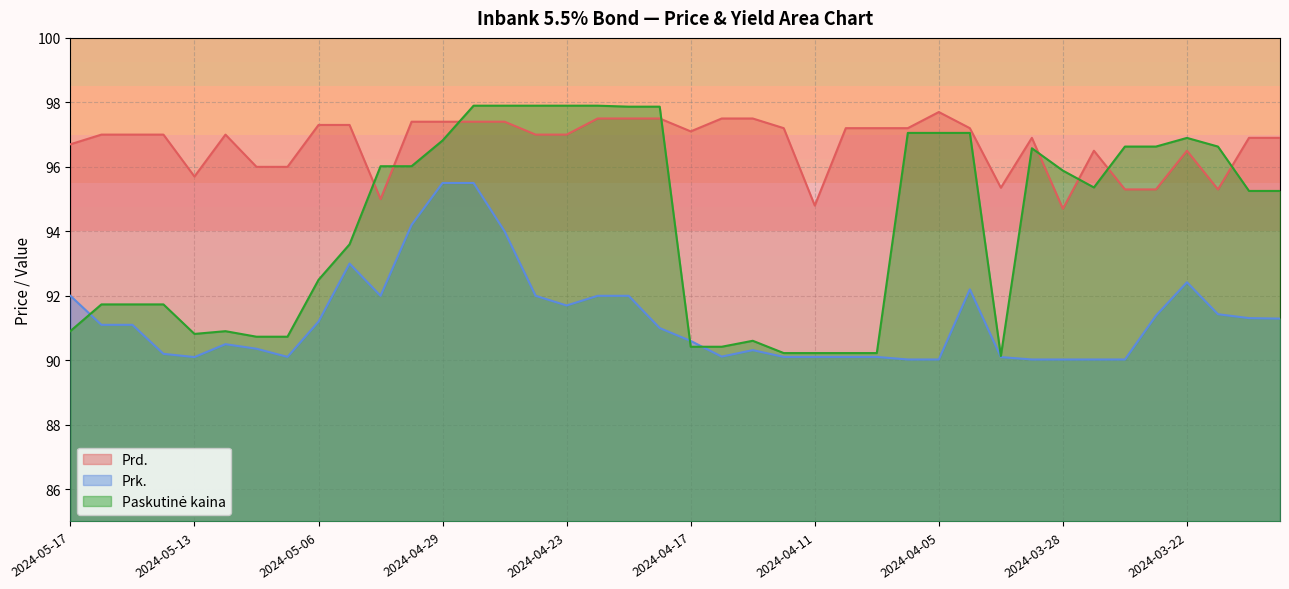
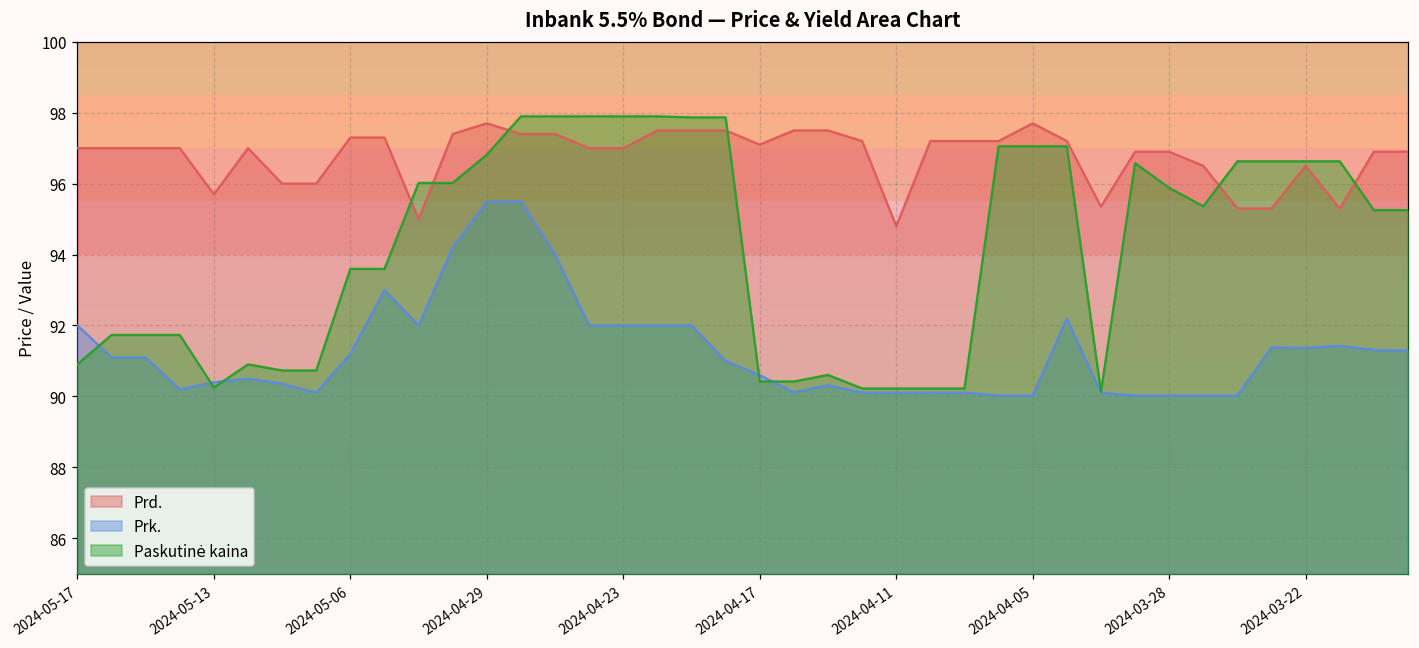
Prd., 2024-05-17: 96.7 -> 97.0
Prk., 2024-05-13: 90.1 -> 90.4
Paskutinė kaina, 2024-05-13: 90.8 -> 90.3
Paskutinė kaina, 2024-05-06: 92.5 -> 93.6
Prd., 2024-04-29: 97.4 -> 97.7
Prk., 2024-04-23: 91.7 -> 92.0
Prd., 2024-03-28: 94.7 -> 96.9
Prk., 2024-03-22: 92.4 -> 91.4
Paskutinė kaina, 2024-03-22: 96.9 -> 96.6
